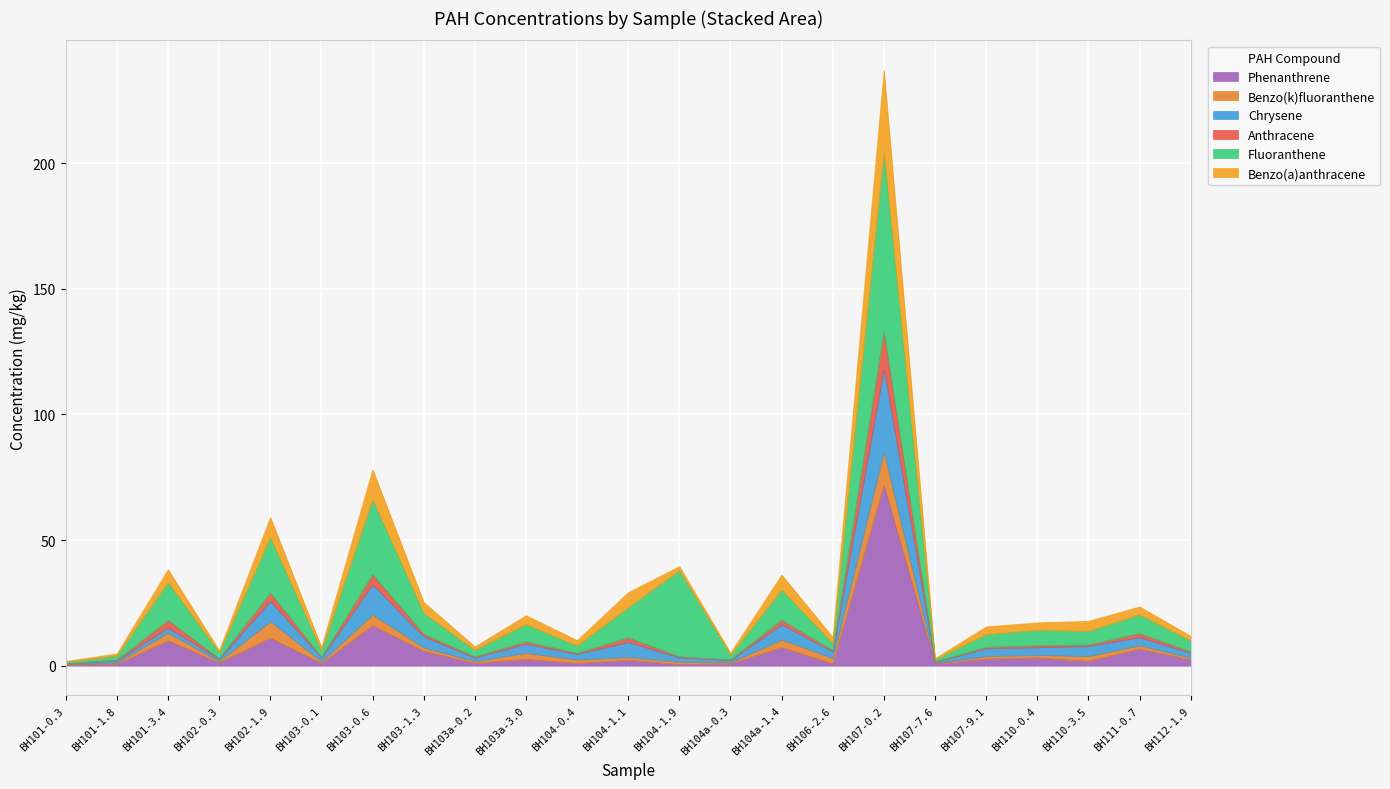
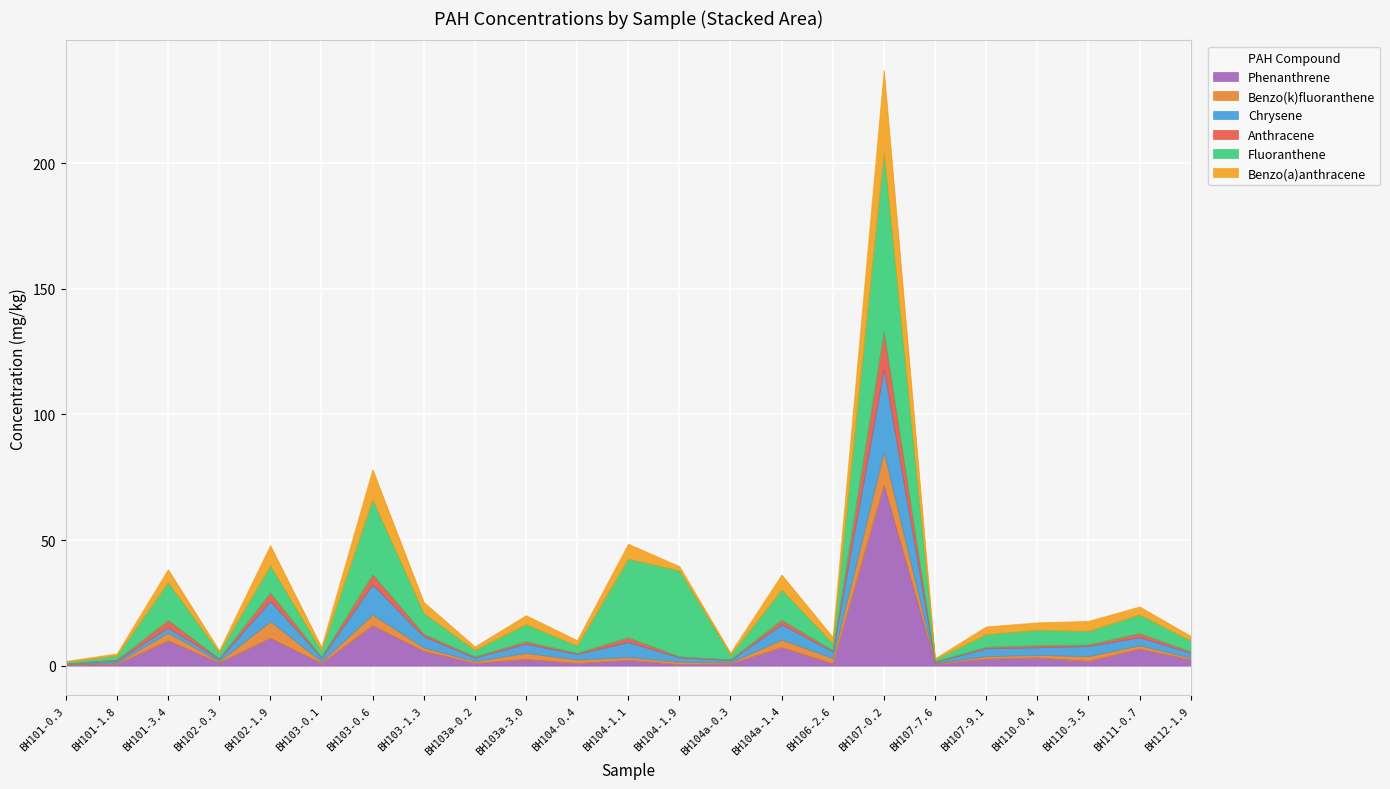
Fluoranthene, BH102-1.9: 22 -> 11
Fluoranthene, BH104-1.1: 12 -> 31
